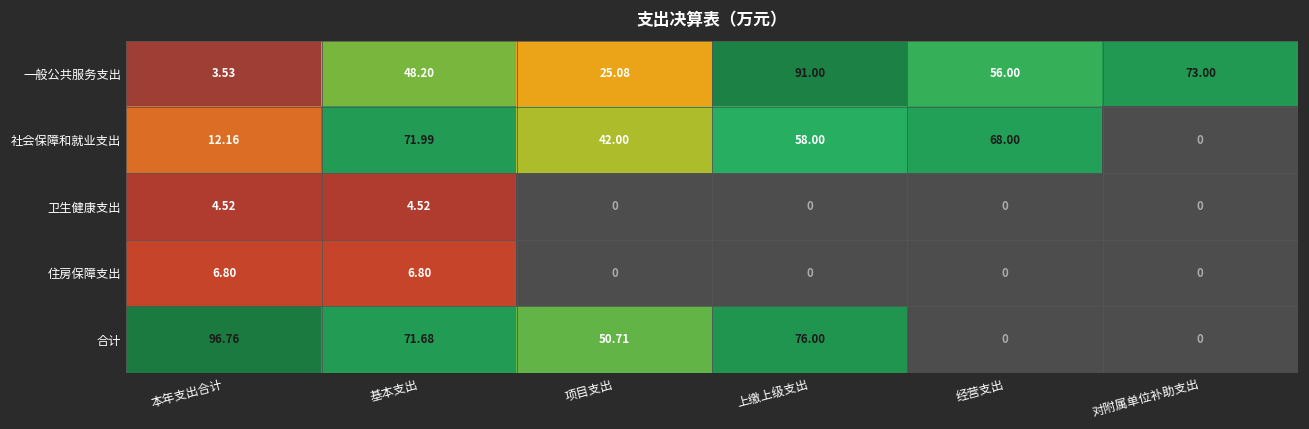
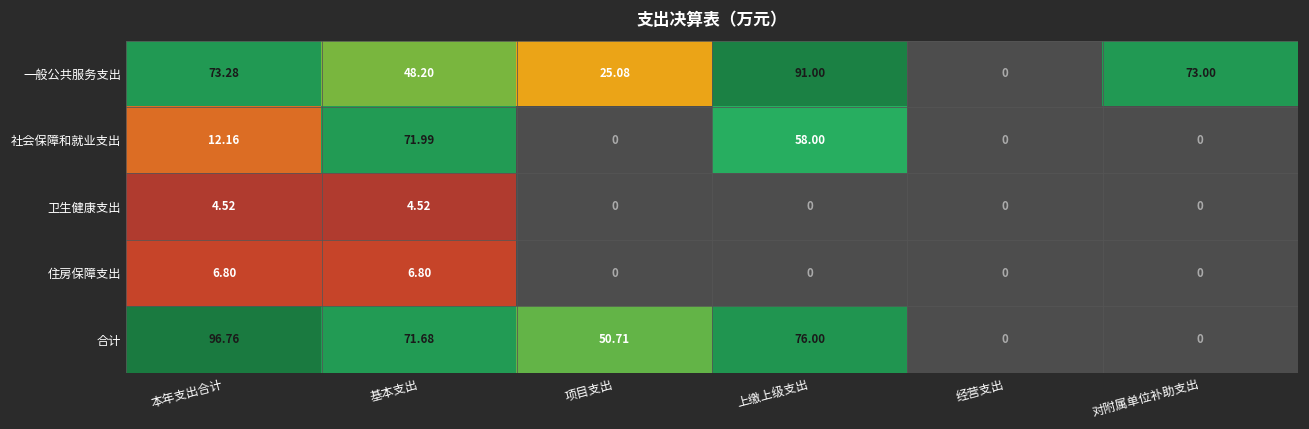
一般公共服务支出, 本年支出合计: 3.53 -> 73.28
一般公共服务支出, 经营支出: 56.00 -> 0
社会保障和就业支出, 项目支出: 42.00 -> 0
社会保障和就业支出, 经营支出: 68.00 -> 0
